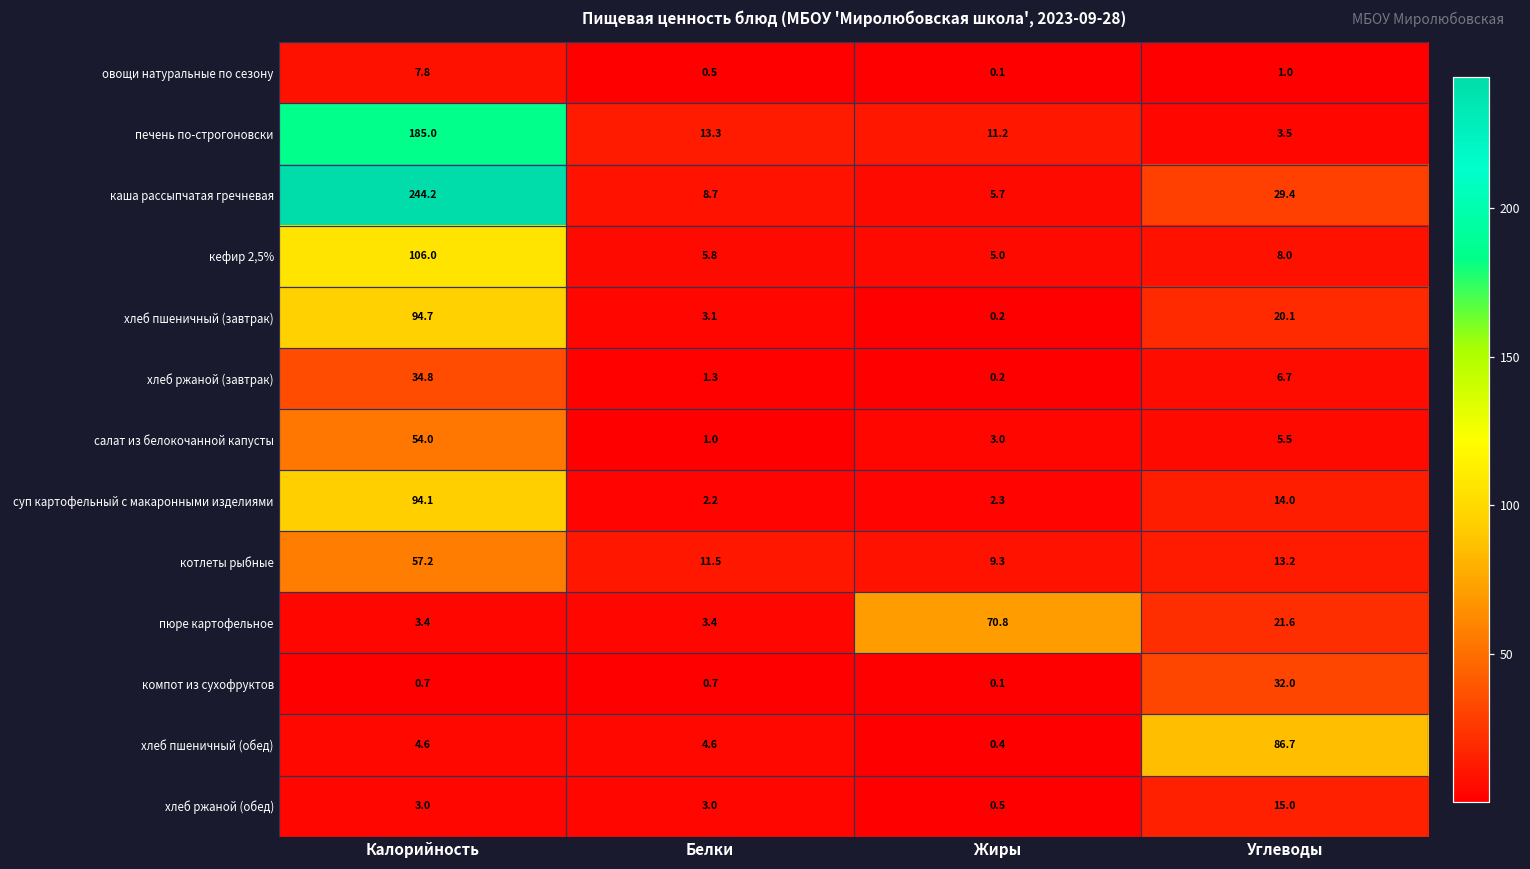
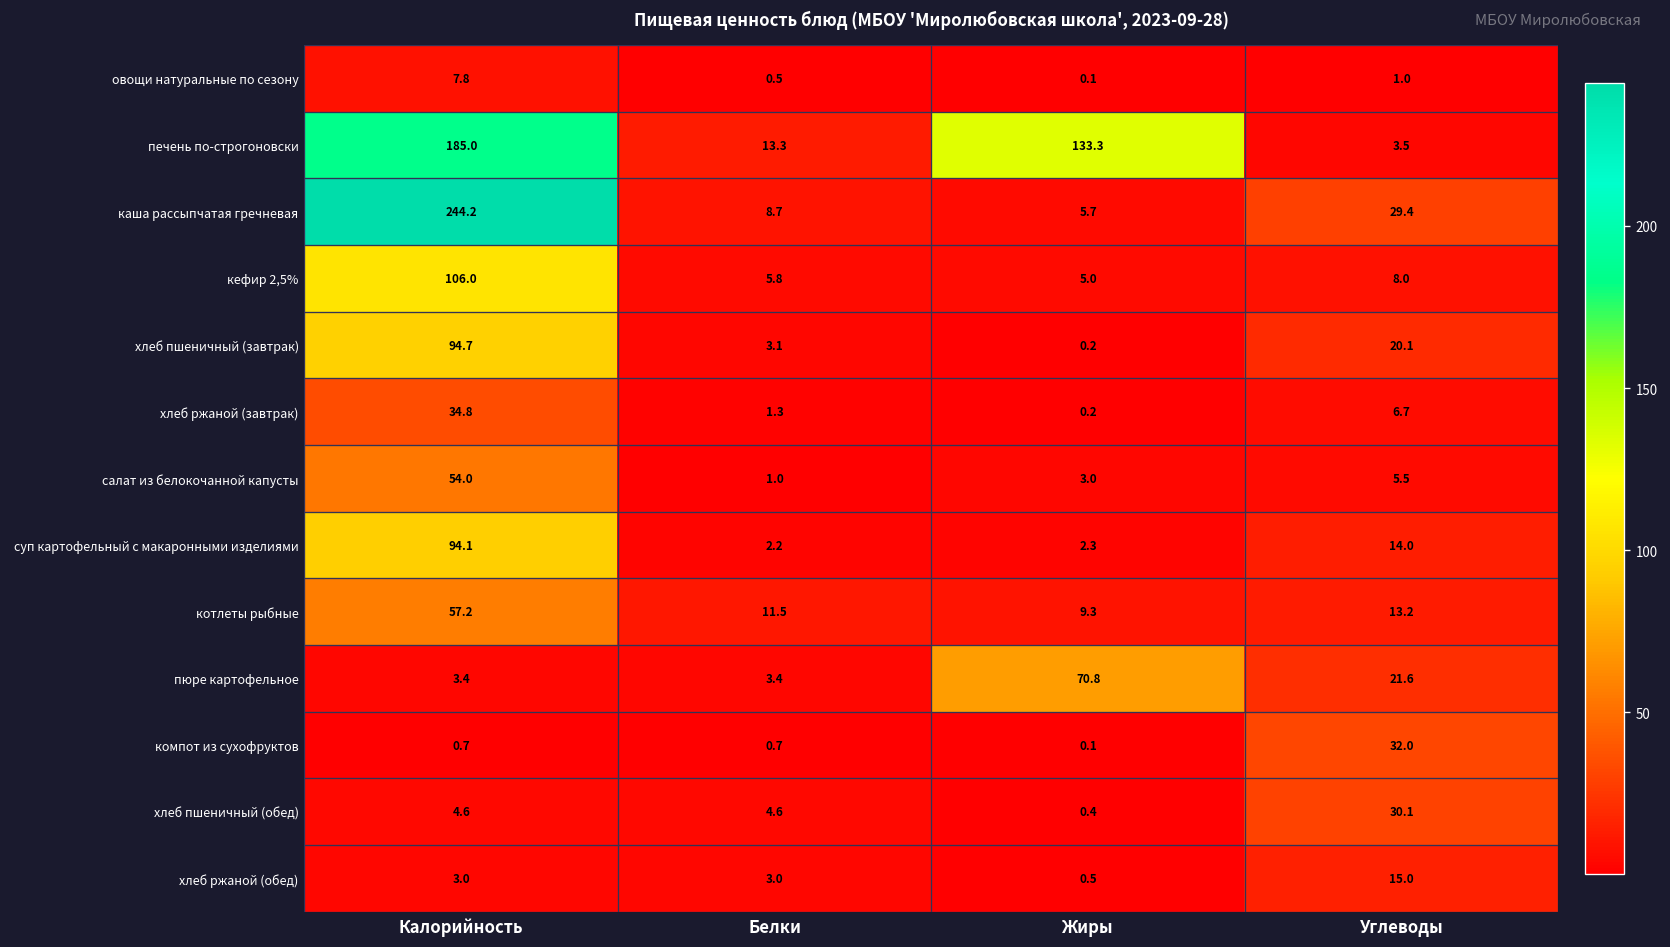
печень по-строгоновски, Жиры: 11.2 -> 133.3
хлеб пшеничный (обед), Углеводы: 86.7 -> 30.1
